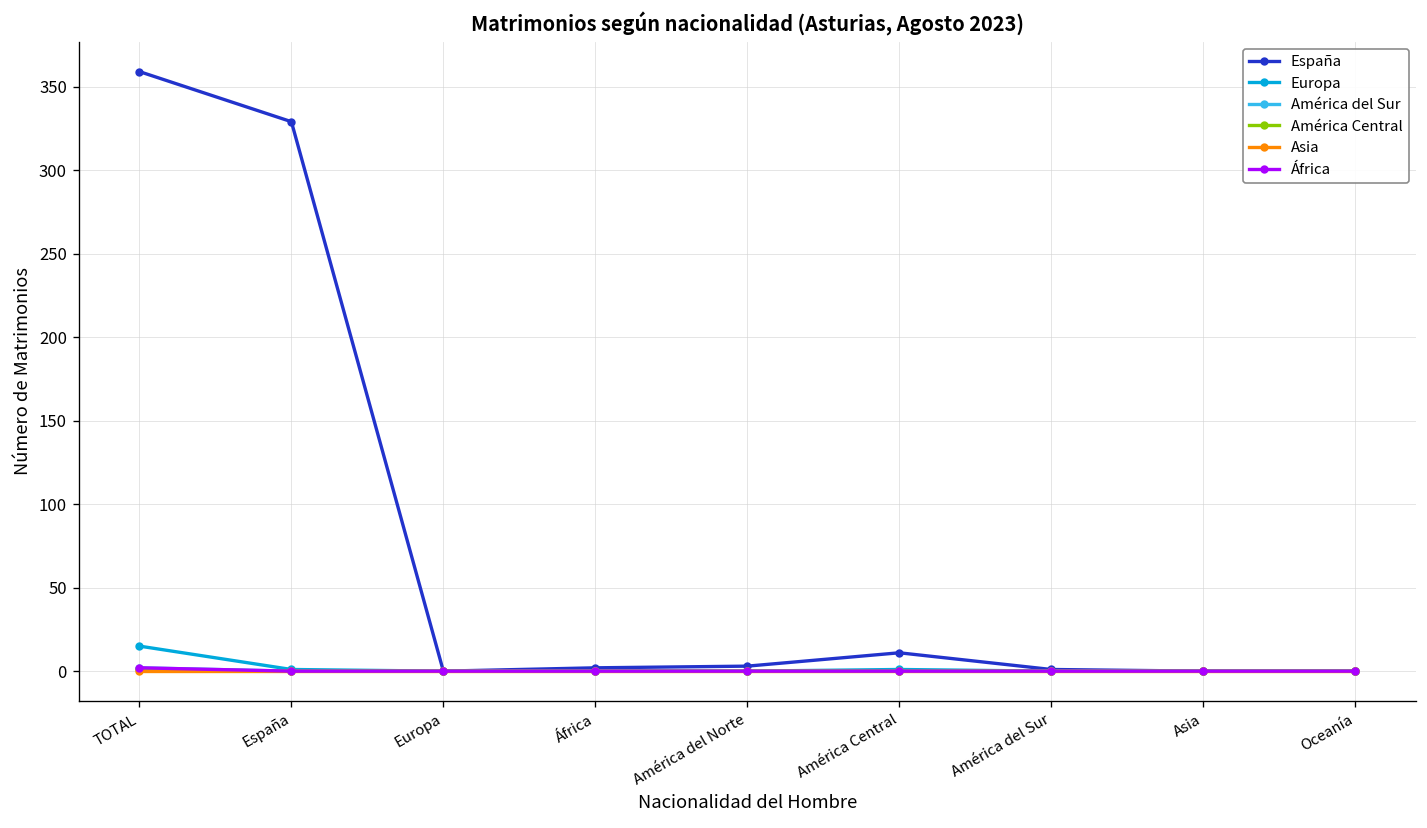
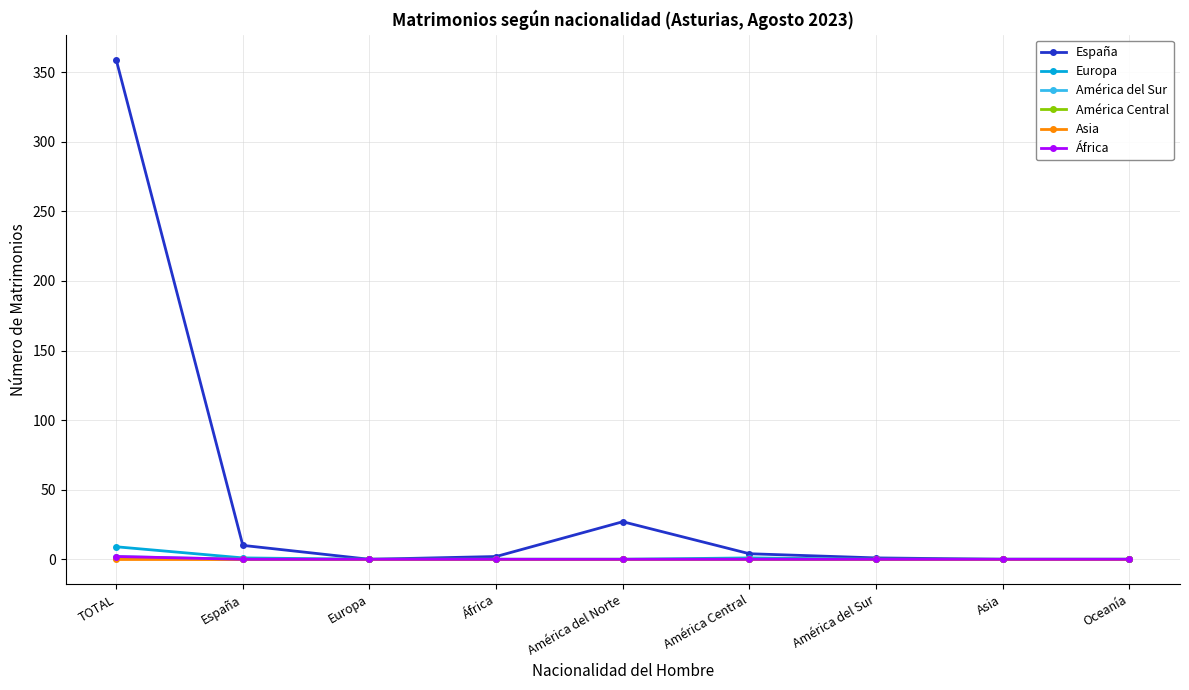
Europa, TOTAL: 15 -> 9
España, España: 329 -> 10
España, América del Norte: 3 -> 27
España, América Central: 11 -> 4
